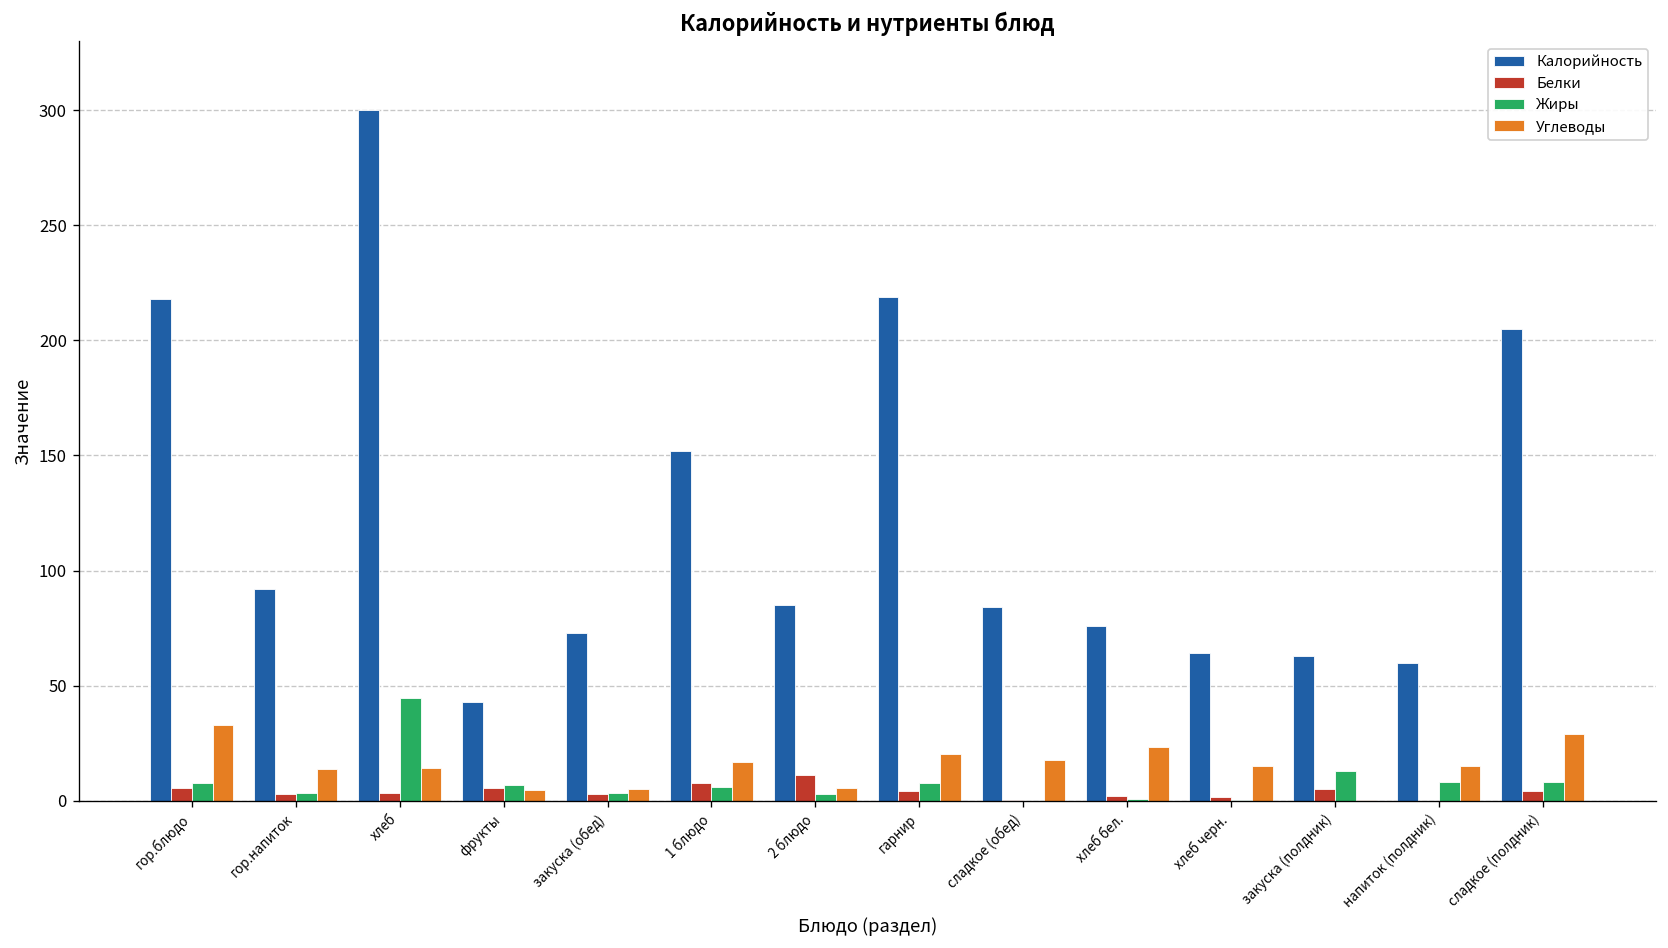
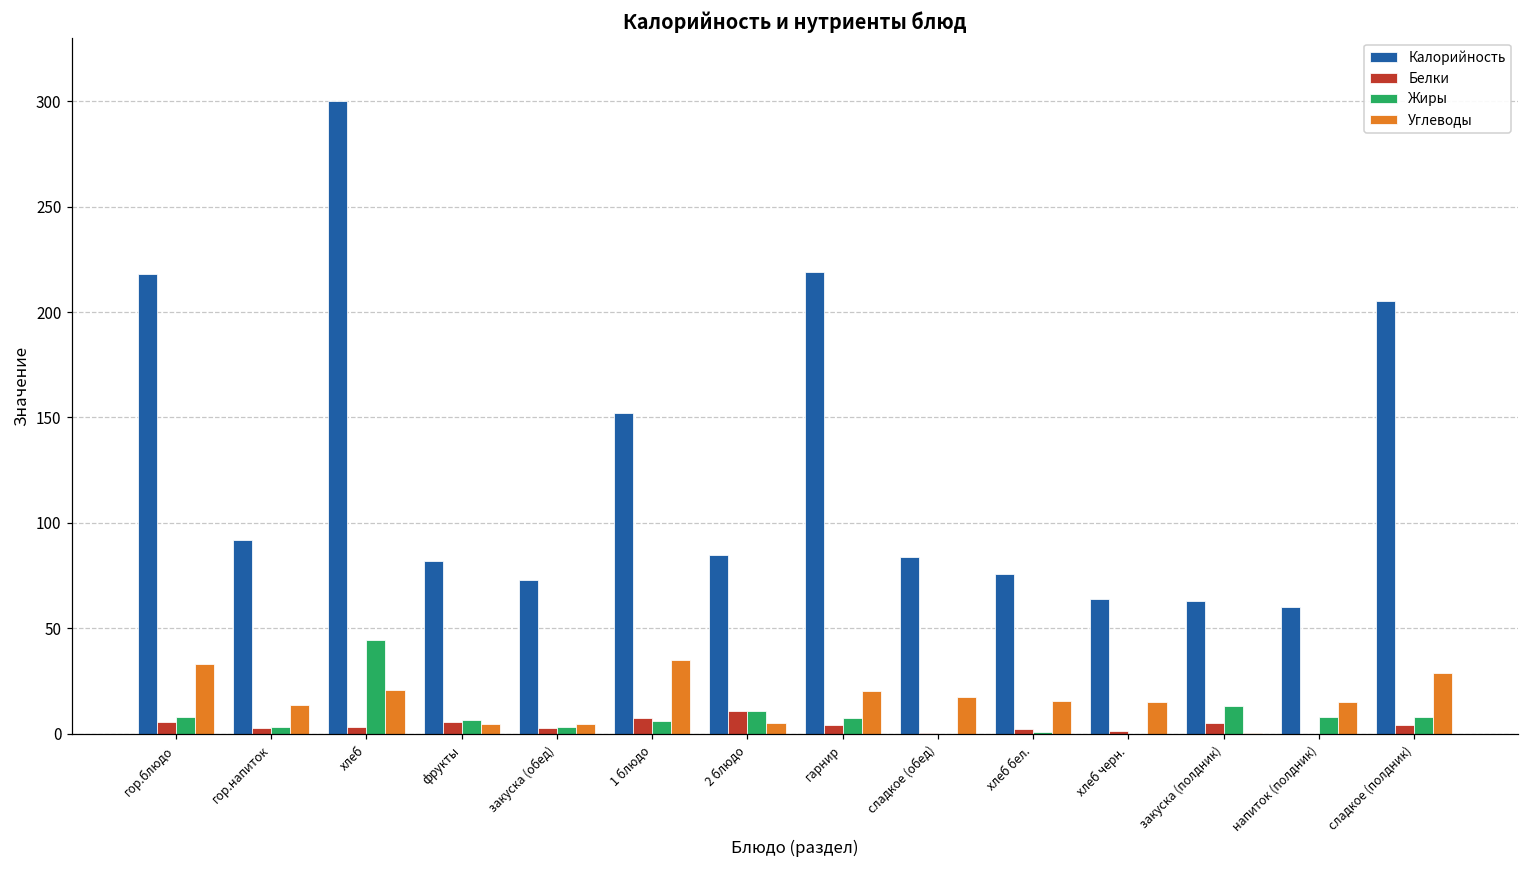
Углеводы, хлеб: 14 -> 21
Калорийность, фрукты: 43 -> 82
Углеводы, 1 блюдо: 17 -> 35
Жиры, 2 блюдо: 3 -> 11
Углеводы, хлеб бел.: 24 -> 15
